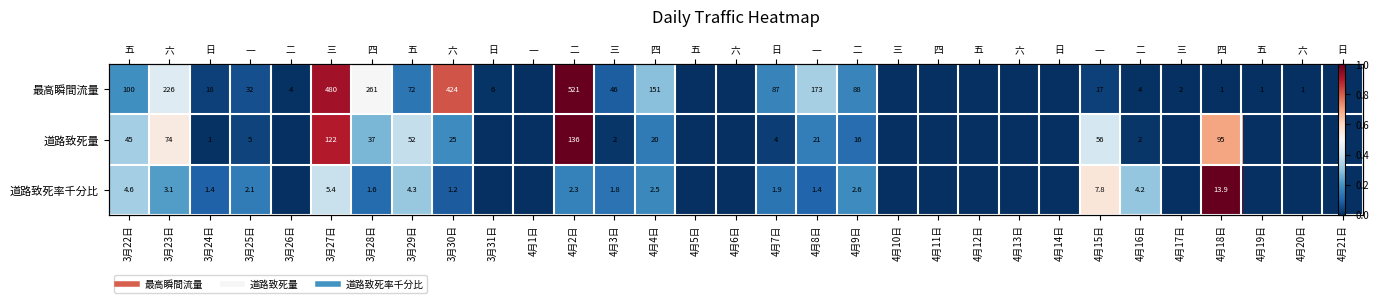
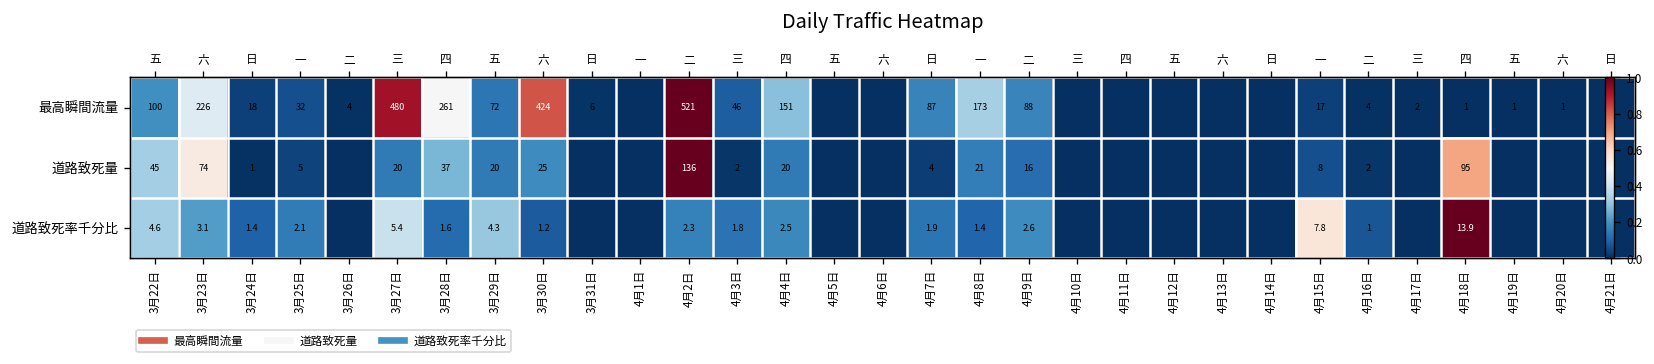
道路致死量, 3月27日: 122 -> 20
道路致死量, 3月29日: 52 -> 20
道路致死量, 4月15日: 56 -> 8
道路致死率千分比, 4月16日: 4.2 -> 1
